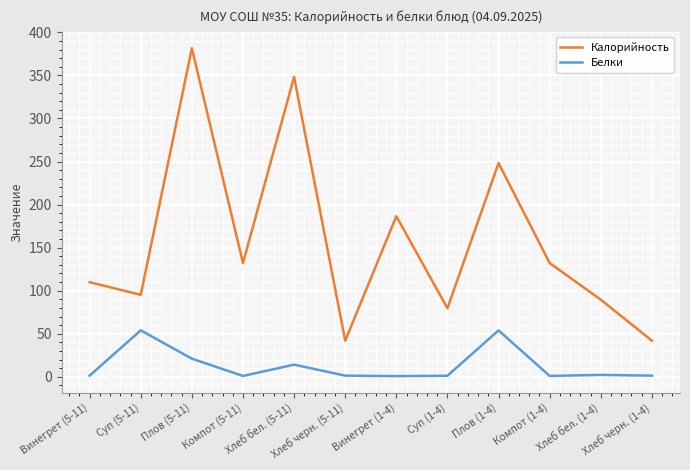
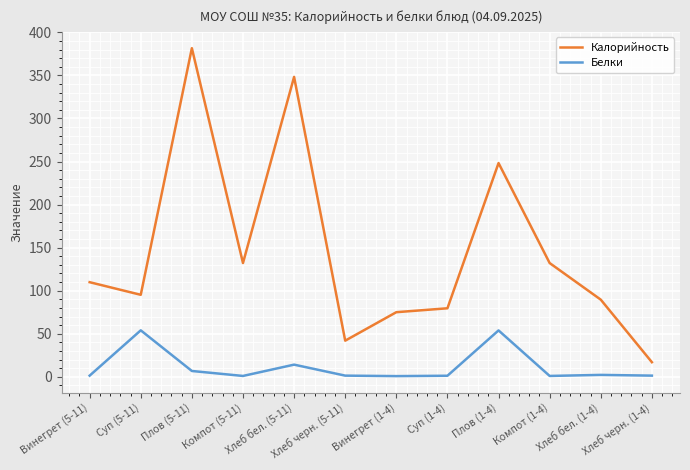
Белки, Плов (5-11): 20 -> 10
Калорийность, Винегрет (1-4): 190 -> 80
Калорийность, Хлеб черн. (1-4): 40 -> 20
